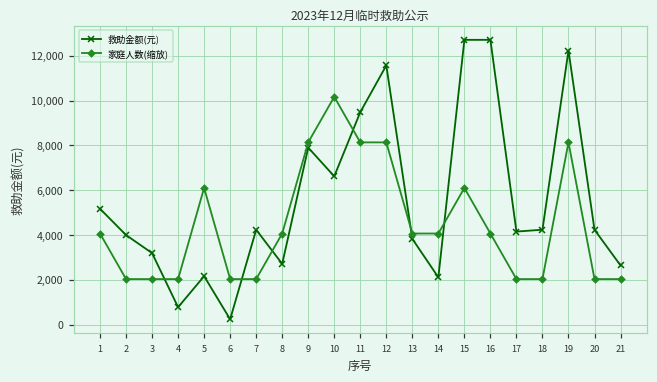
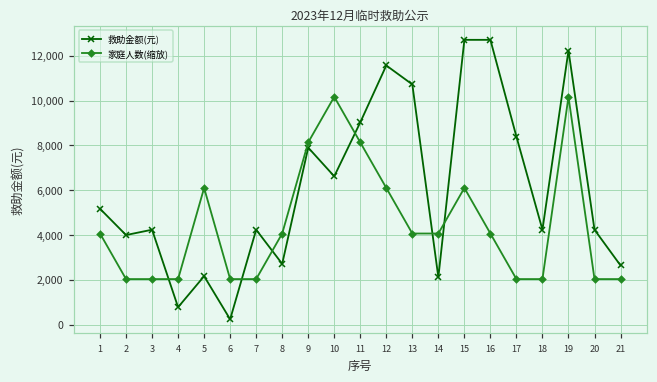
救助金额(元), 3: 3,200 -> 4,200
救助金额(元), 11: 9,500 -> 9,000
家庭人数(缩放), 12: 8,100 -> 6,100
救助金额(元), 13: 3,800 -> 10,700
救助金额(元), 17: 4,200 -> 8,400
家庭人数(缩放), 19: 8,100 -> 10,200
